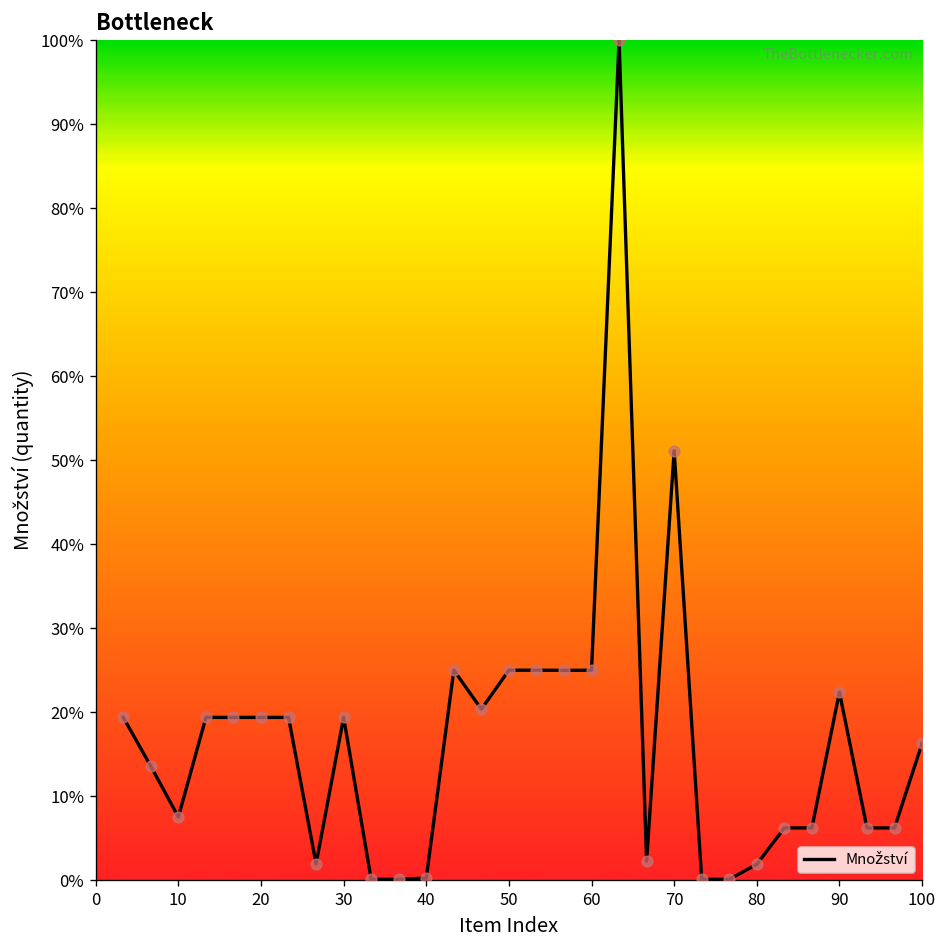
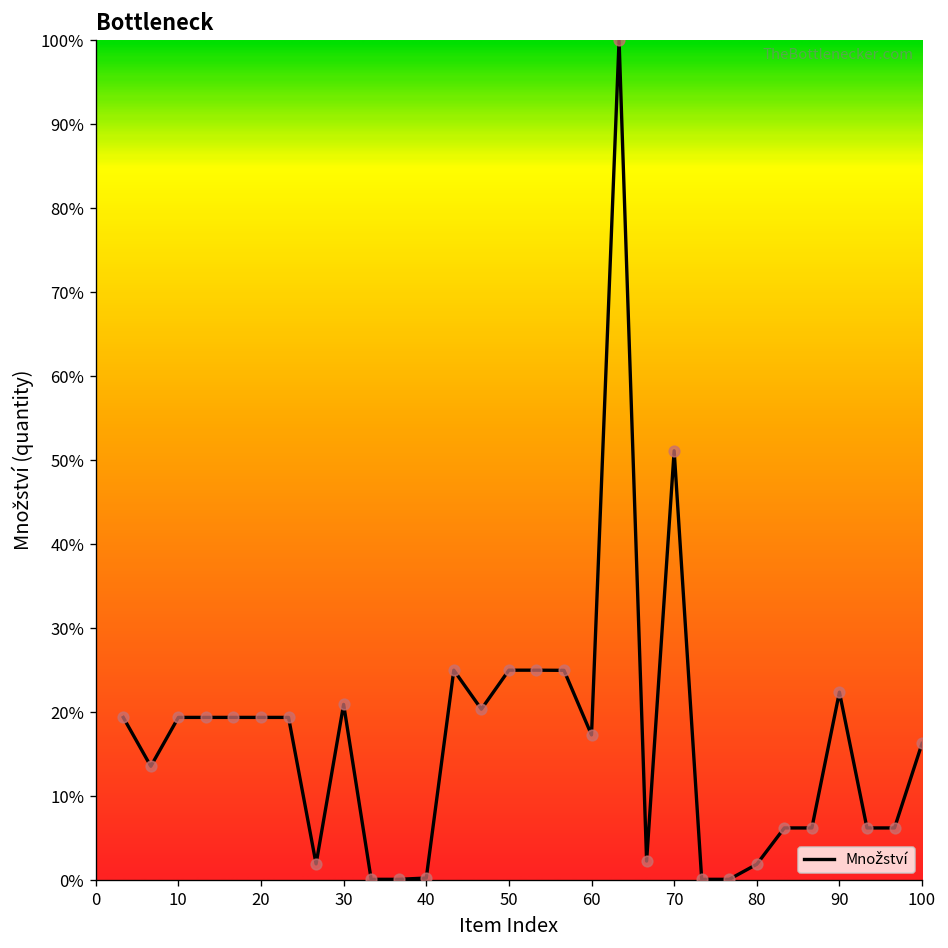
10: 8% -> 19%
30: 19% -> 21%
60: 25% -> 17%
